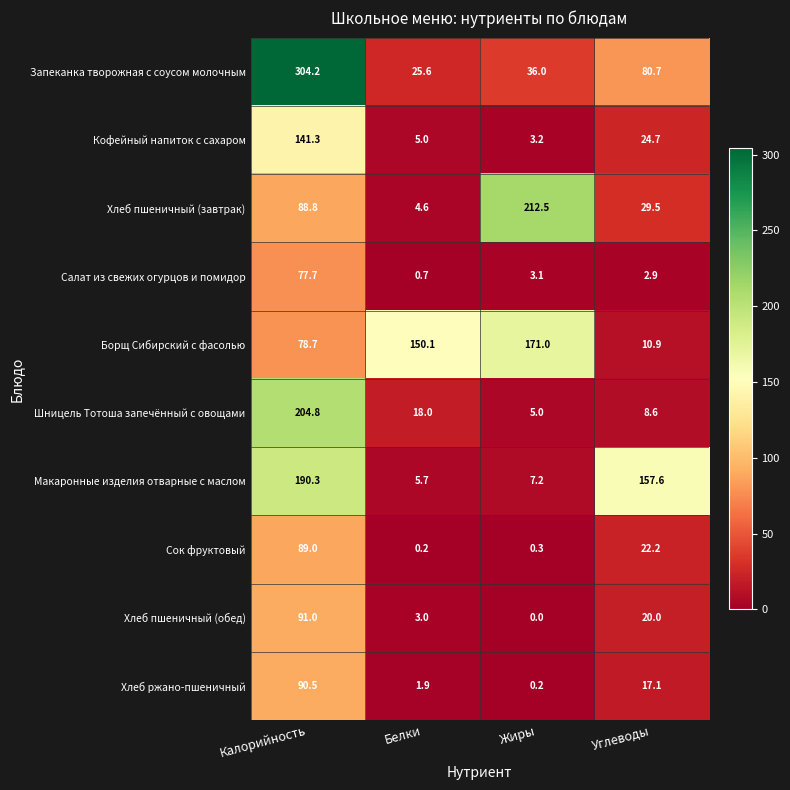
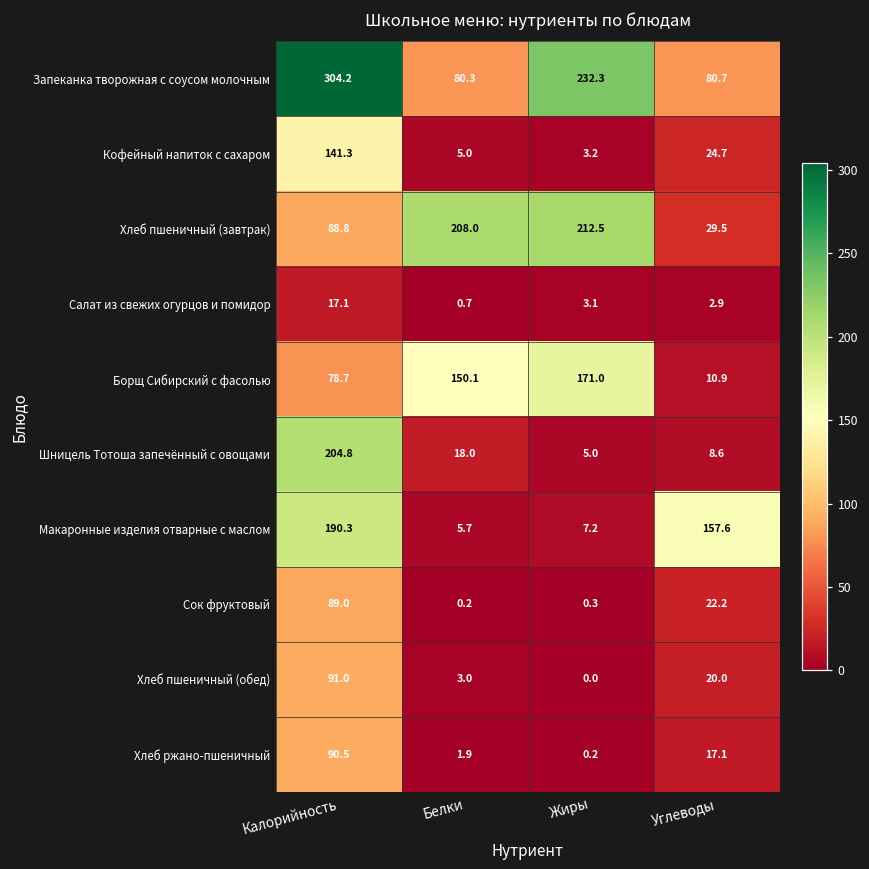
Запеканка творожная с соусом молочным, Белки: 25.6 -> 80.3
Запеканка творожная с соусом молочным, Жиры: 36.0 -> 232.3
Хлеб пшеничный (завтрак), Белки: 4.6 -> 208.0
Салат из свежих огурцов и помидор, Калорийность: 77.7 -> 17.1
